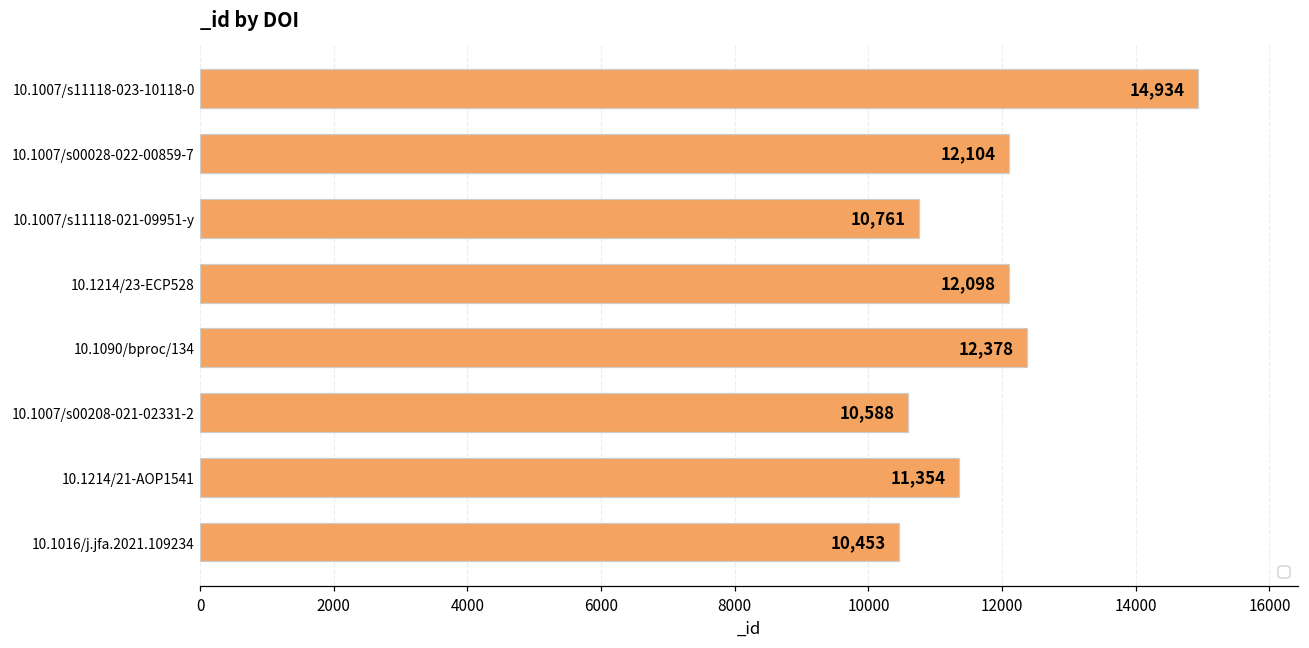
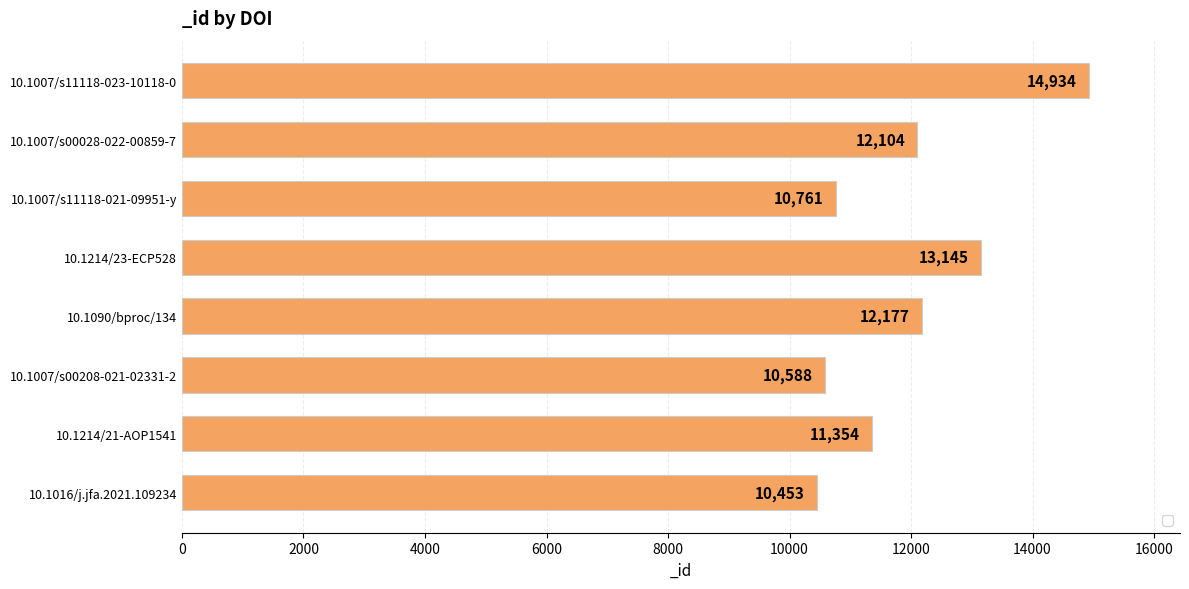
10.1214/23-ECP528: 12,098 -> 13,145
10.1090/bproc/134: 12,378 -> 12,177
